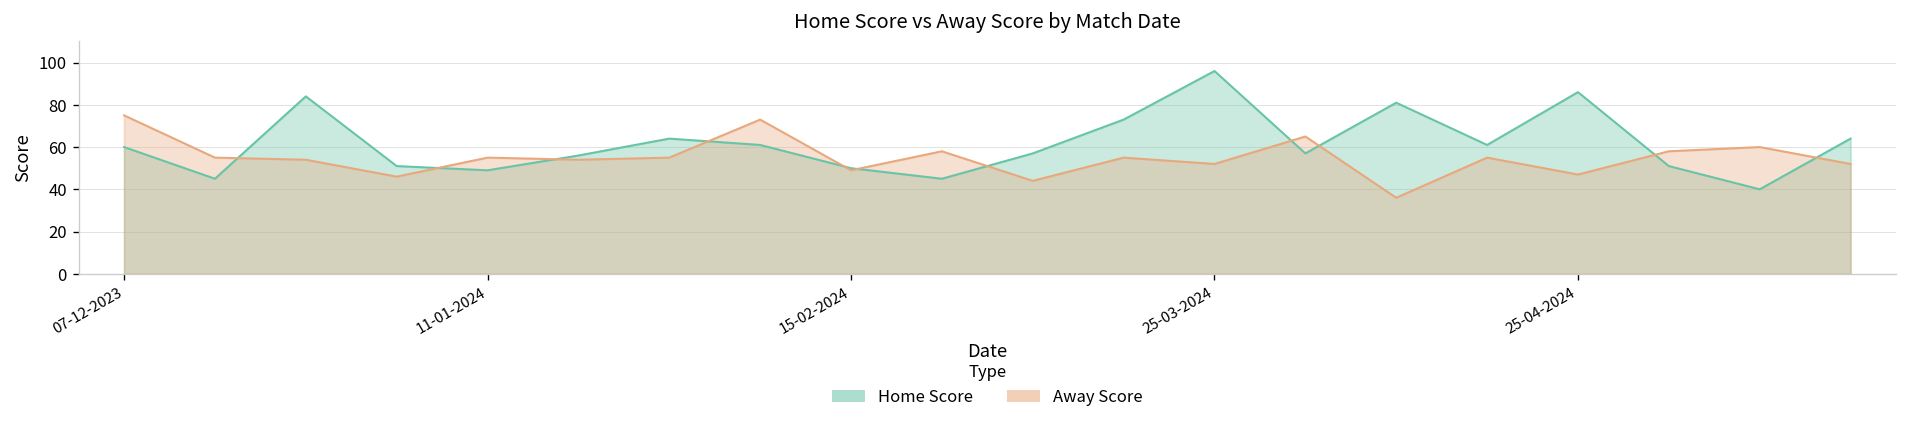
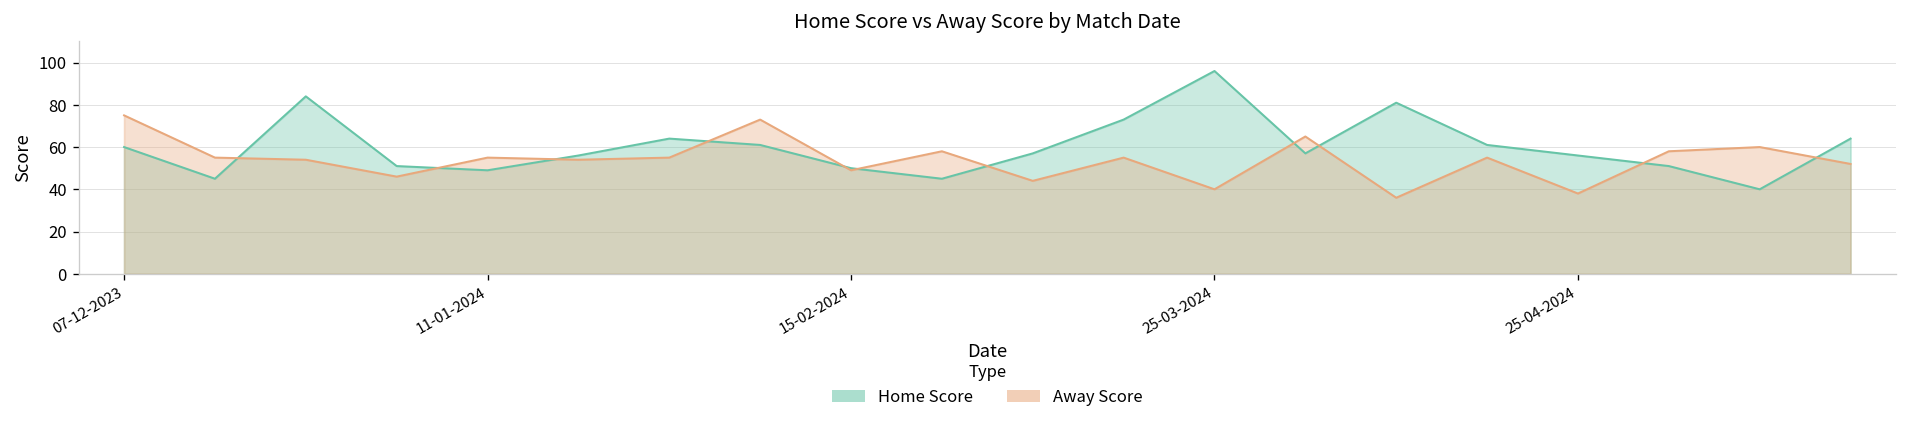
Away Score, 25-03-2024: 52 -> 40
Home Score, 25-04-2024: 86 -> 56
Away Score, 25-04-2024: 47 -> 38
